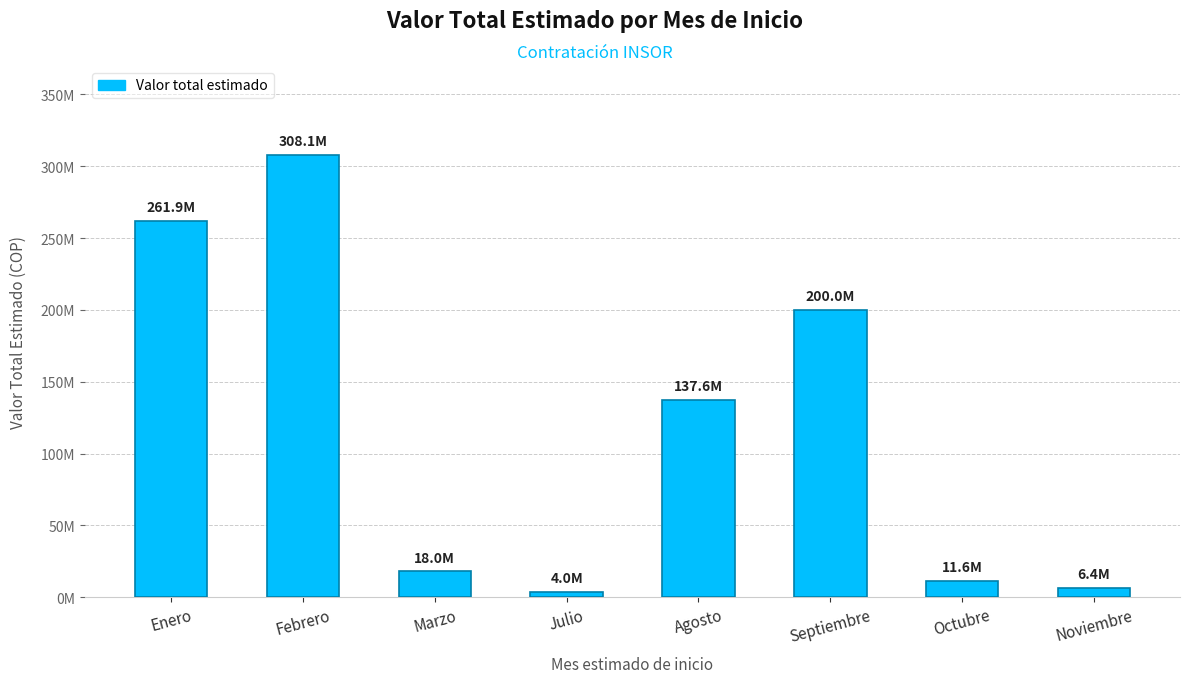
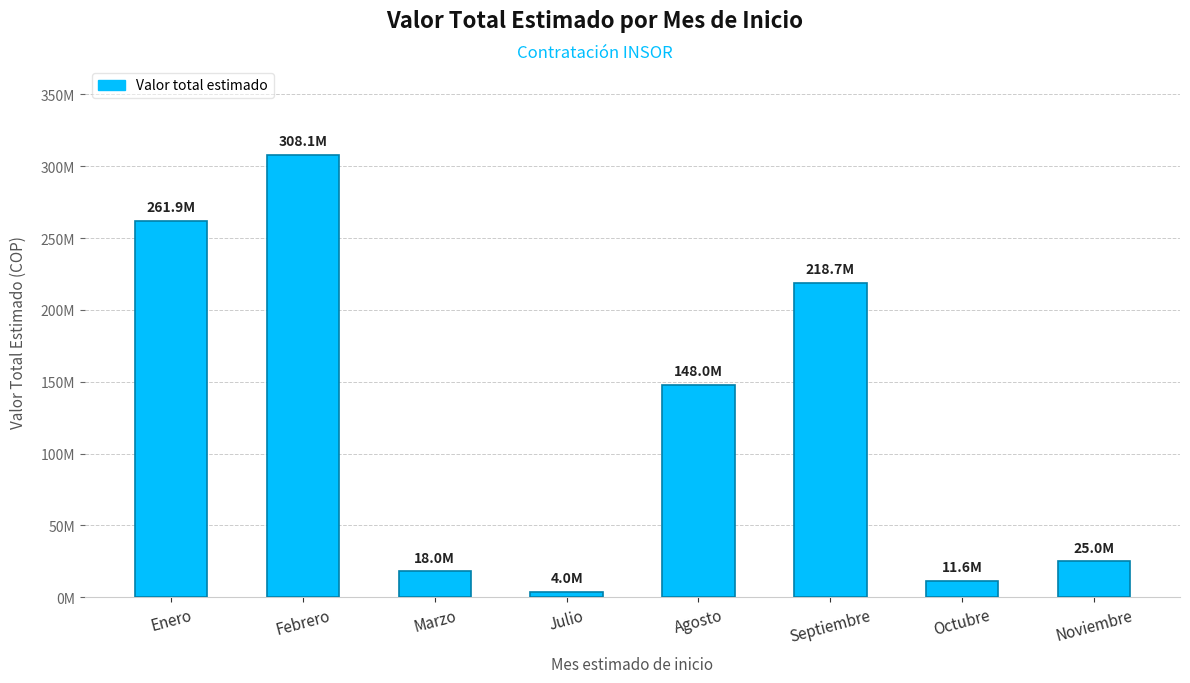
Agosto: 137.6M -> 148.0M
Septiembre: 200.0M -> 218.7M
Noviembre: 6.4M -> 25.0M
